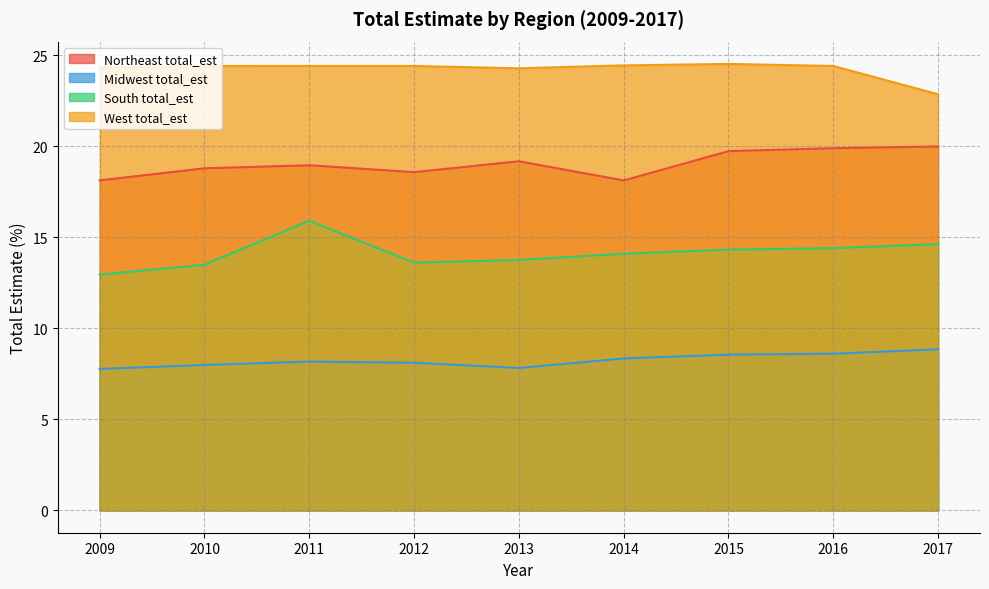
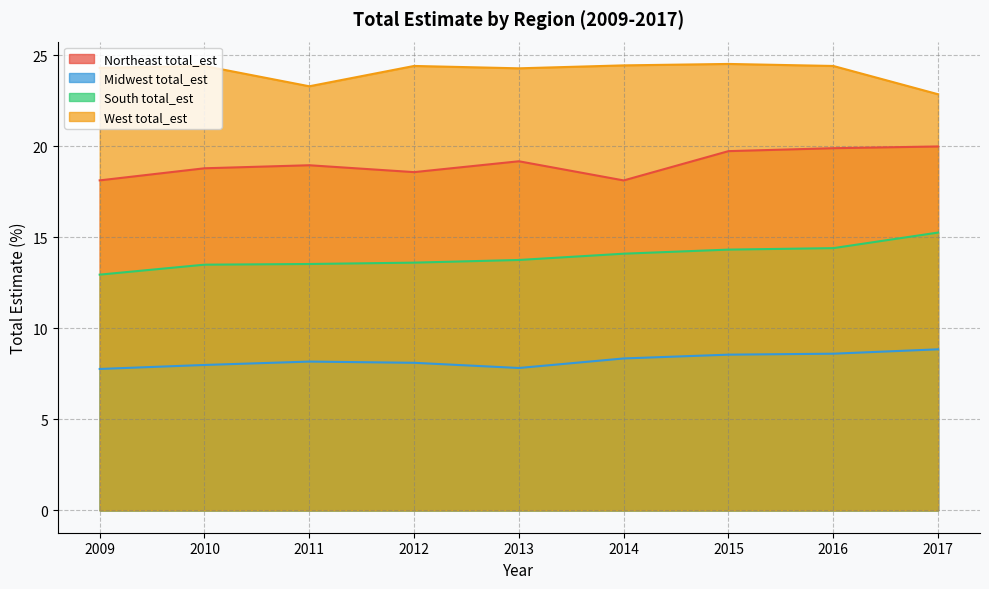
South total_est, 2011: 15.9 -> 13.5
West total_est, 2011: 24.4 -> 23.3
South total_est, 2017: 14.6 -> 15.3
